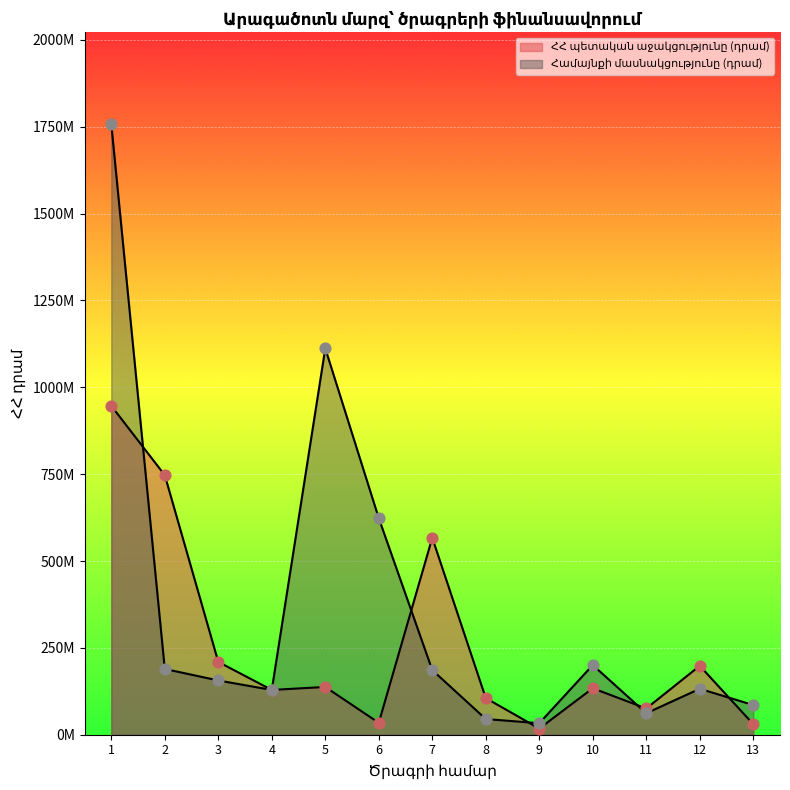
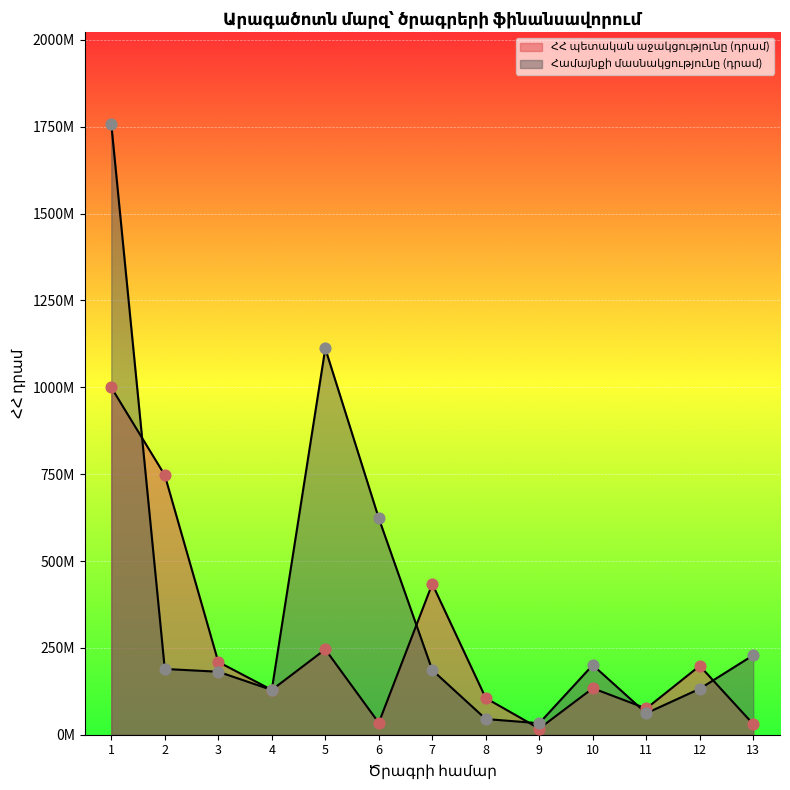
ՀՀ պետական աջակցությունը (դրամ), 1: 950000000 -> 1000000000
Համայնքի մասնակցությունը (դրամ), 3: 160000000 -> 180000000
ՀՀ պետական աջակցությունը (դրամ), 5: 140000000 -> 250000000
ՀՀ պետական աջակցությունը (դրամ), 7: 570000000 -> 430000000
Համայնքի մասնակցությունը (դրամ), 13: 90000000 -> 230000000
